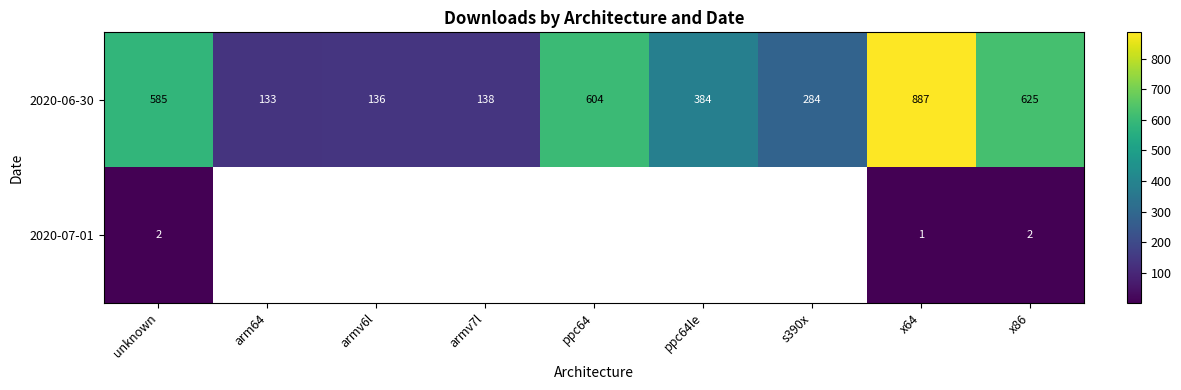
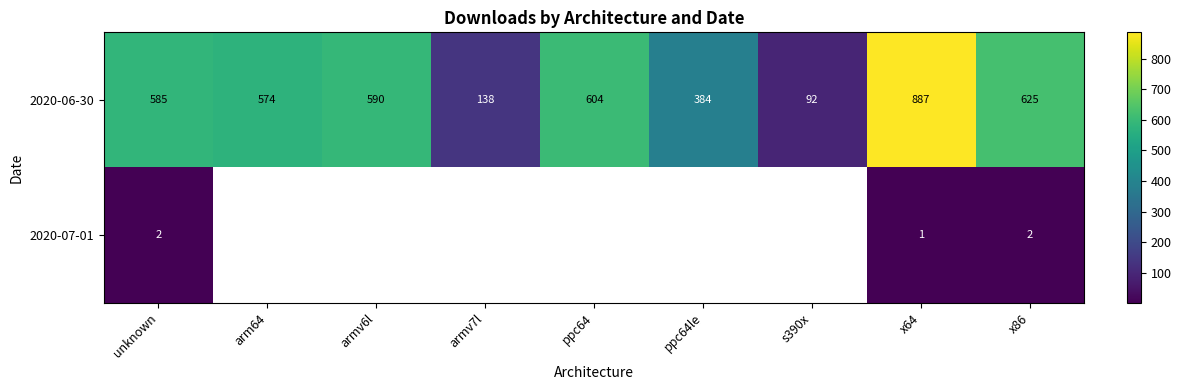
2020-06-30, arm64: 133 -> 574
2020-06-30, armv6l: 136 -> 590
2020-06-30, s390x: 284 -> 92
